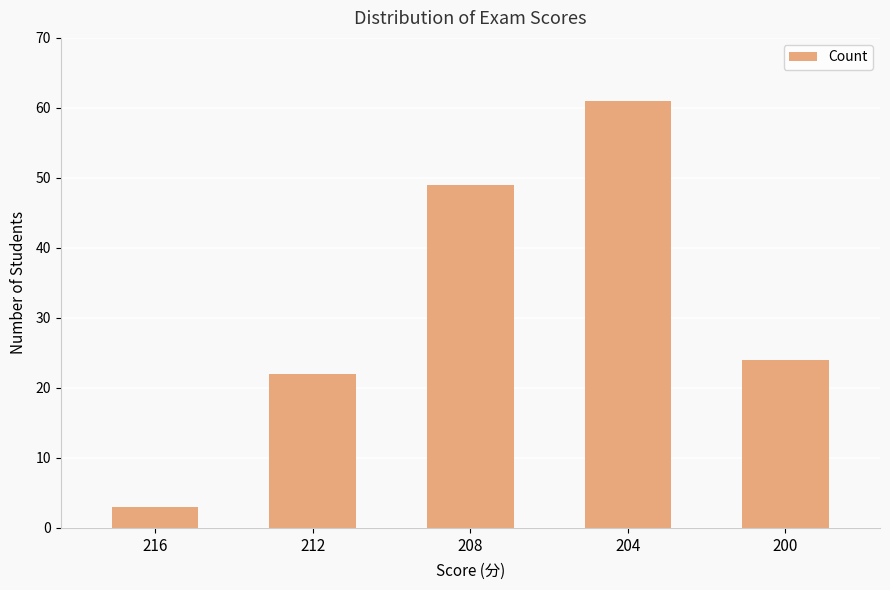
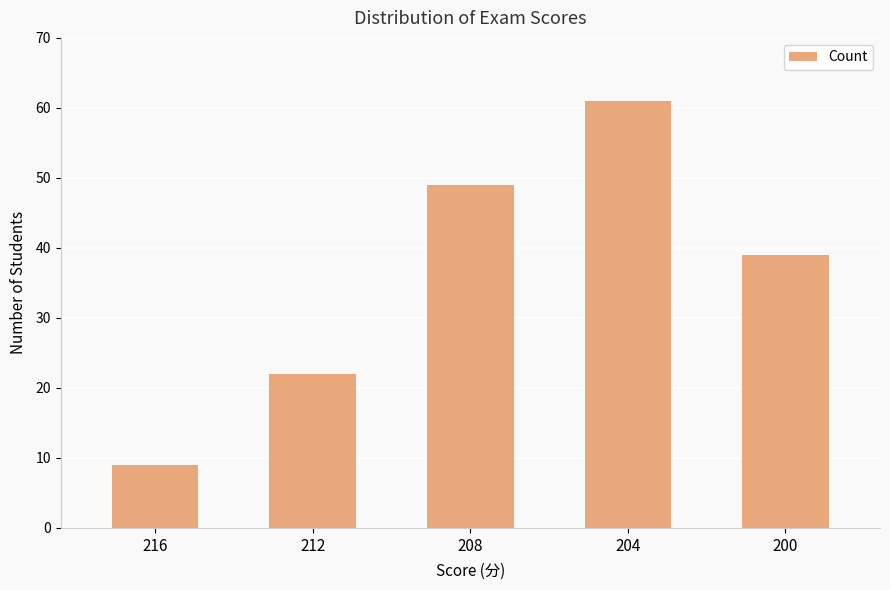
216: 3 -> 9
200: 24 -> 39
